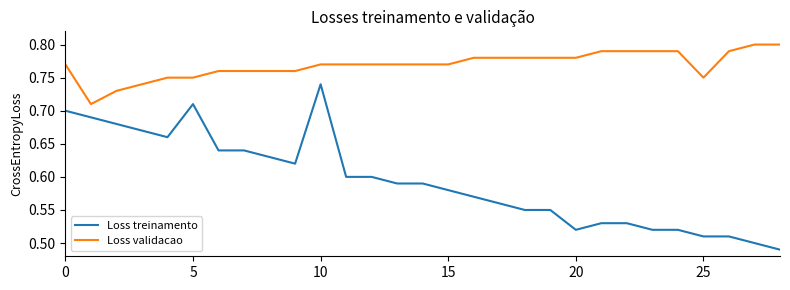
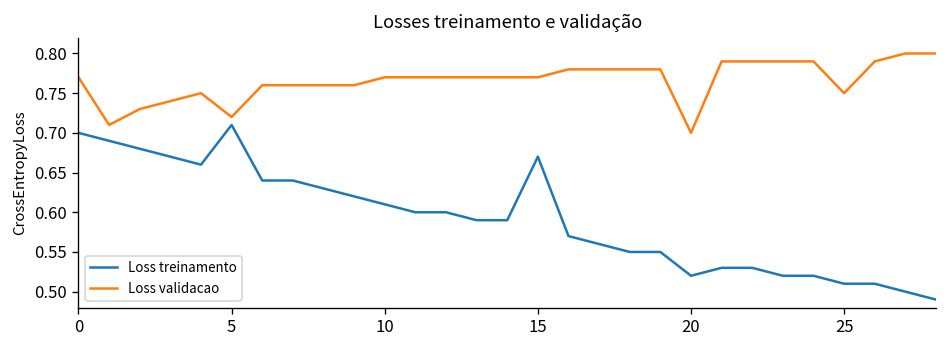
Loss validacao, 5: 0.75 -> 0.72
Loss treinamento, 10: 0.74 -> 0.61
Loss treinamento, 15: 0.58 -> 0.67
Loss validacao, 20: 0.78 -> 0.70
